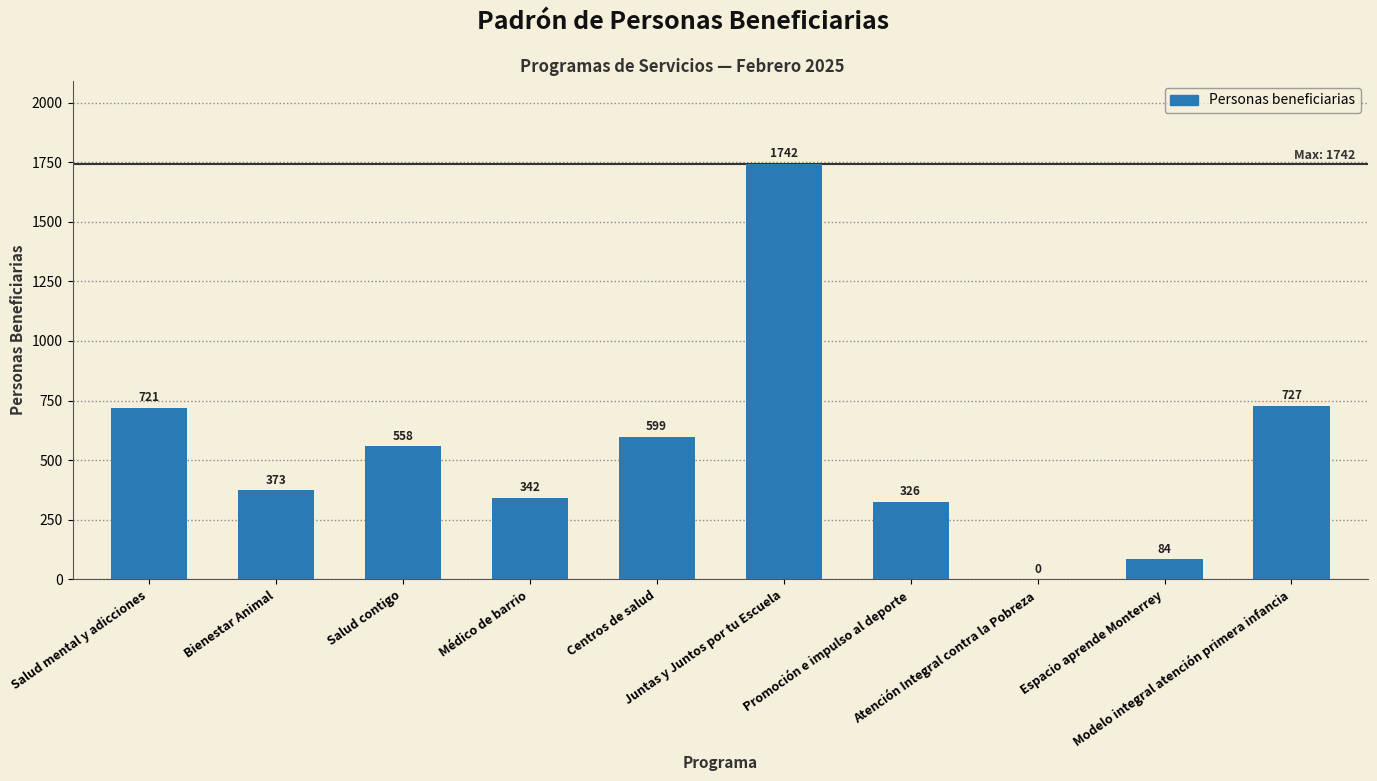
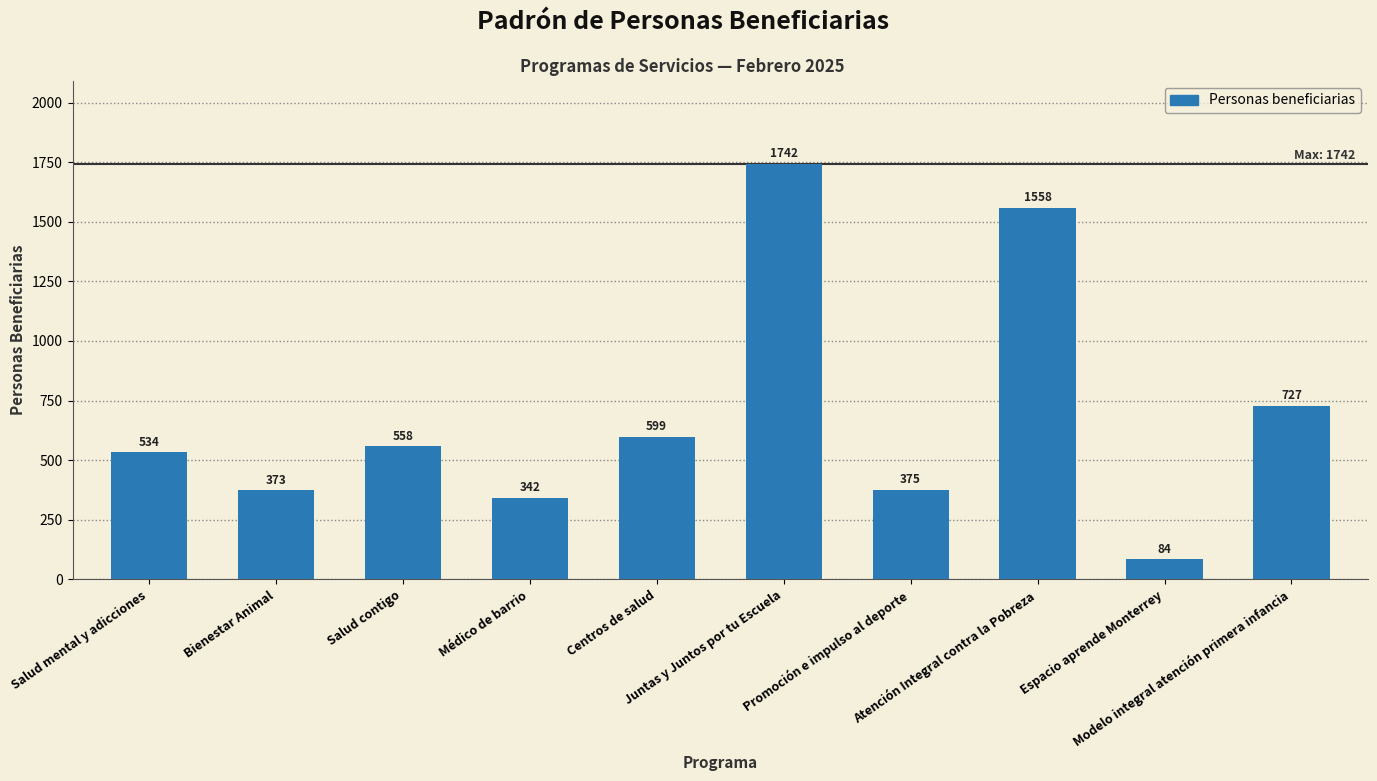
Salud mental y adicciones: 721 -> 534
Promoción e impulso al deporte: 326 -> 375
Atención Integral contra la Pobreza: 0 -> 1558
